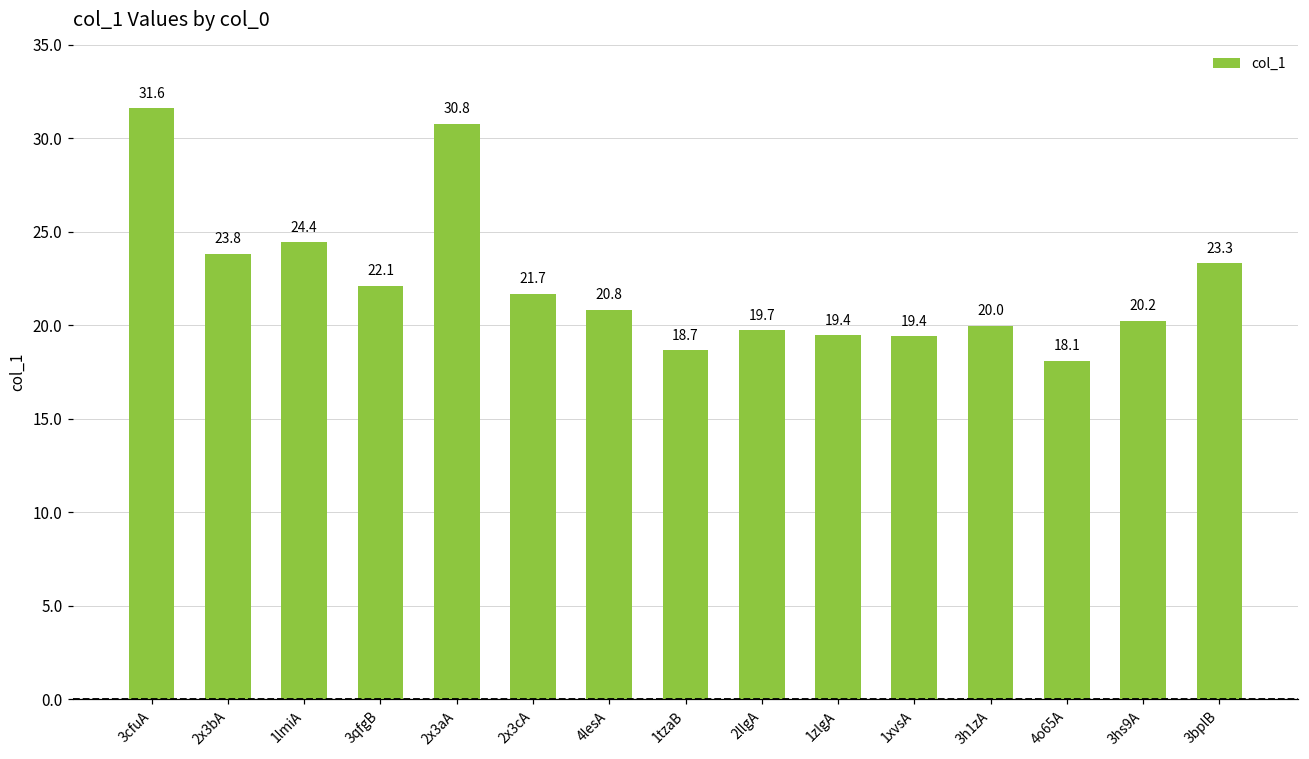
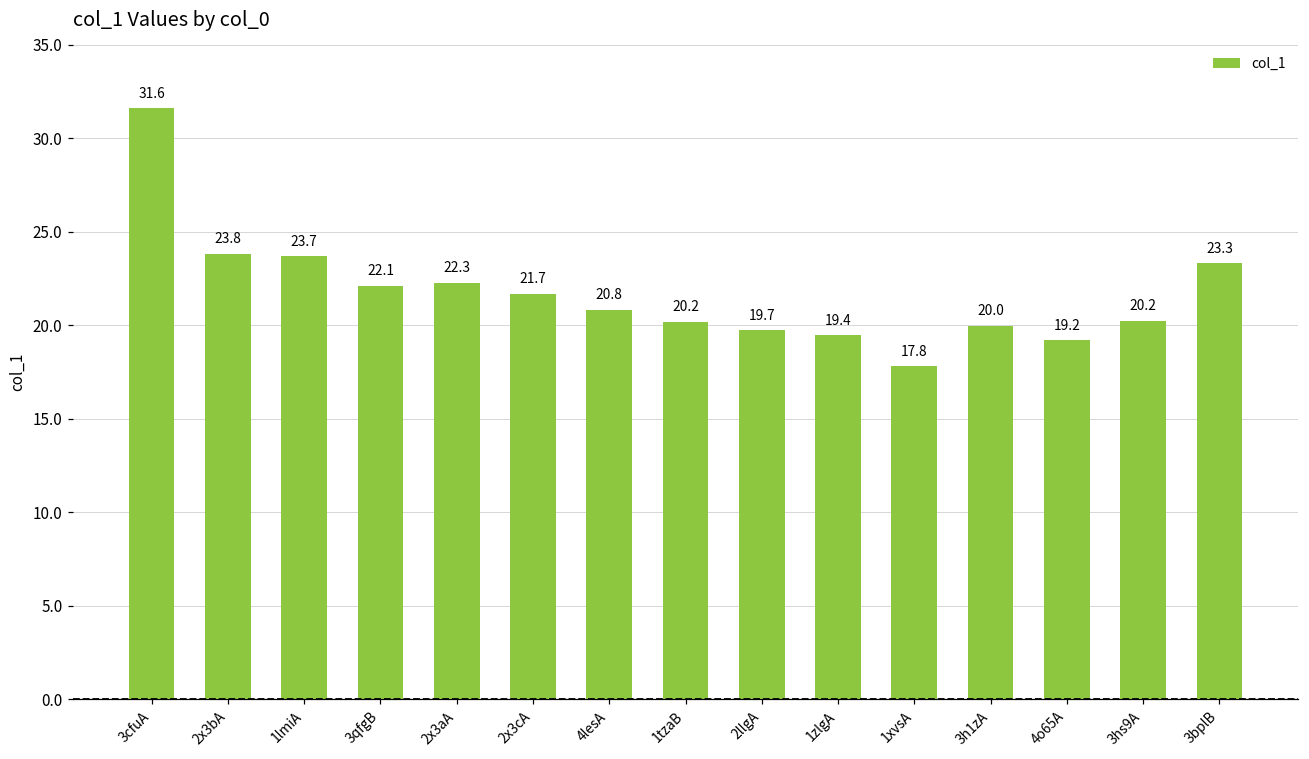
1lmiA: 24.4 -> 23.7
2x3aA: 30.8 -> 22.3
1tzaB: 18.7 -> 20.2
1xvsA: 19.4 -> 17.8
4o65A: 18.1 -> 19.2
